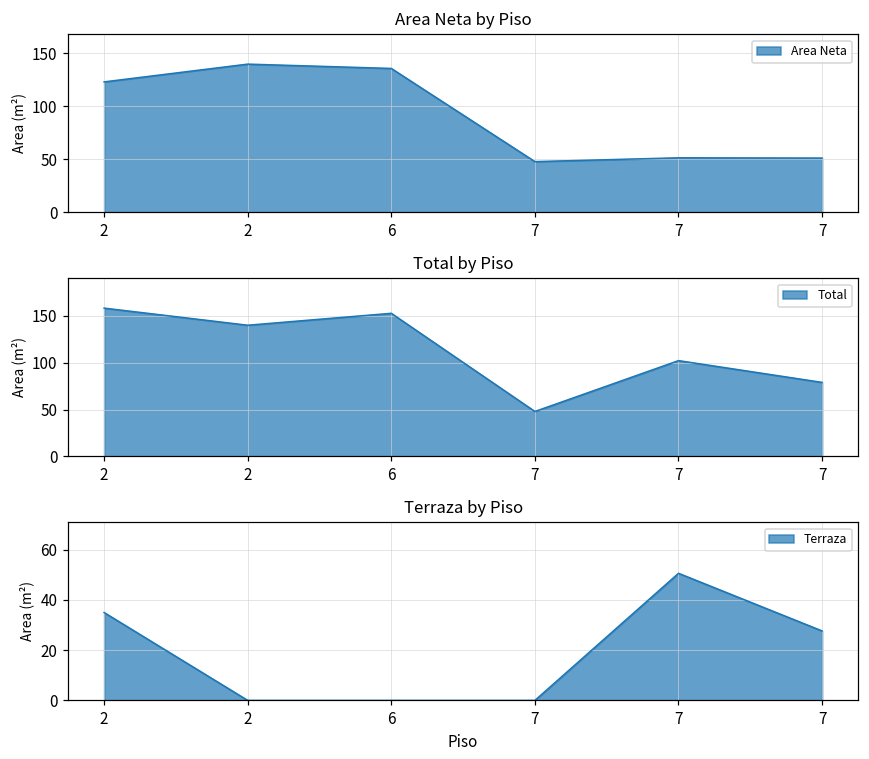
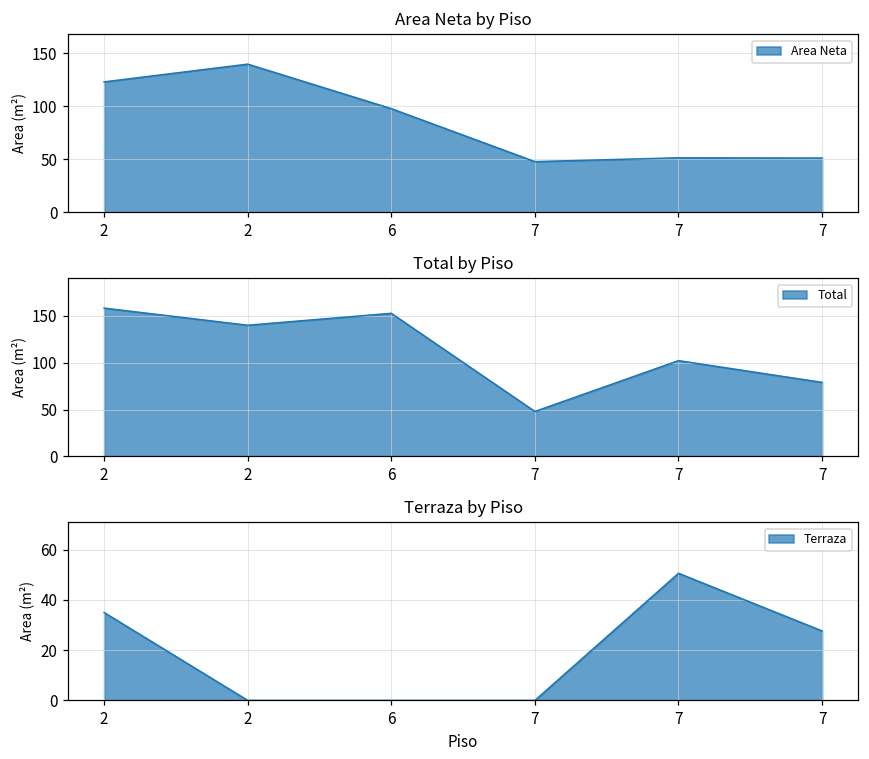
Area Neta by Piso, 6: 140 -> 100
